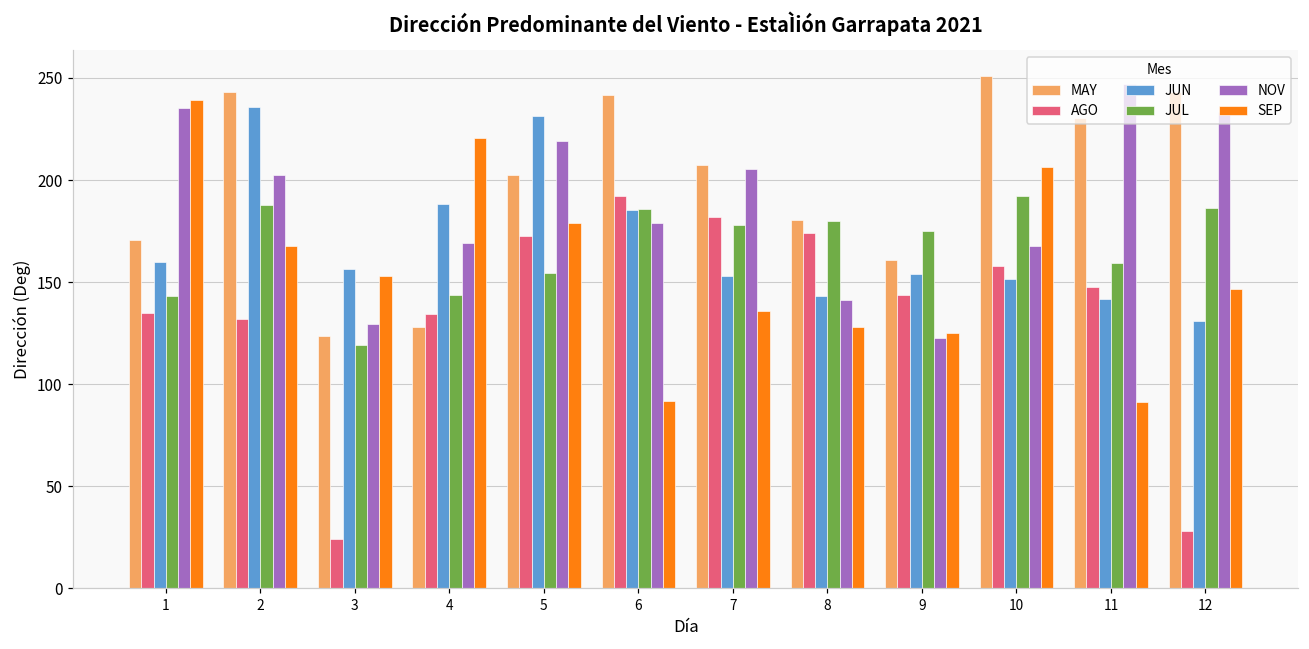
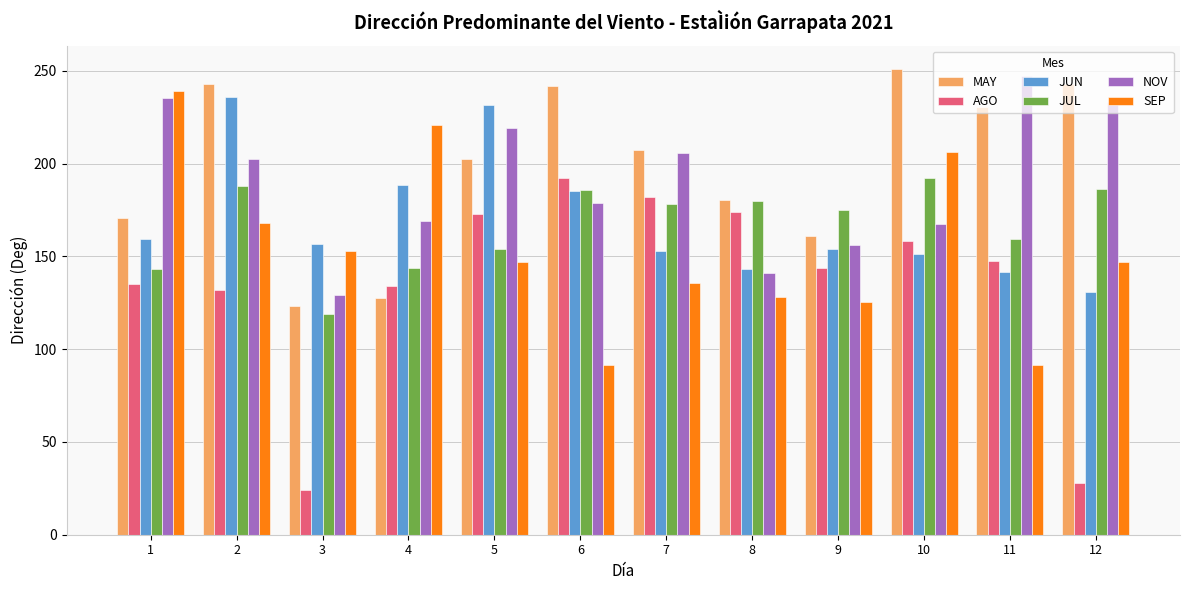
SEP, 5: 179 -> 147
NOV, 9: 122 -> 156
